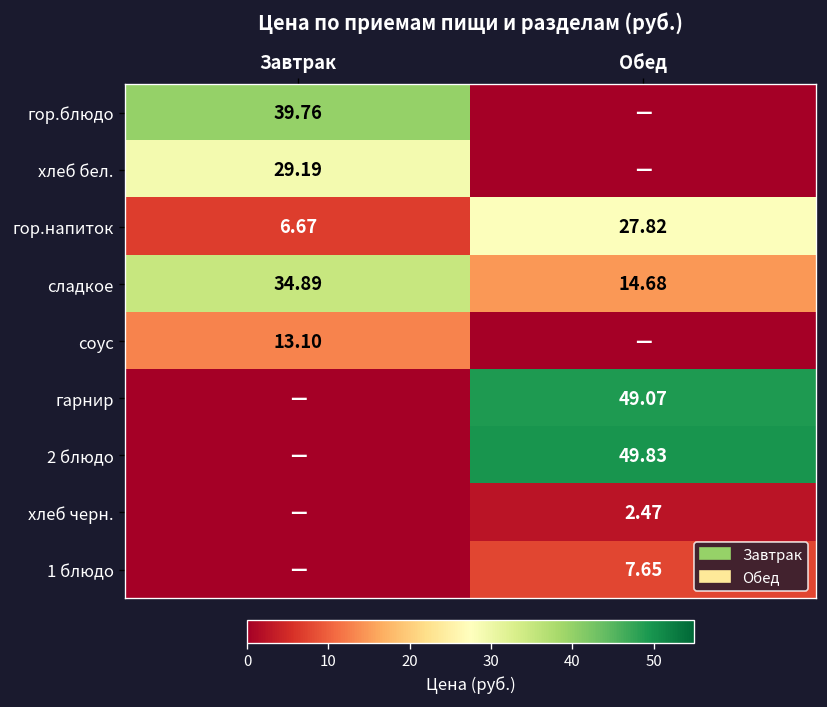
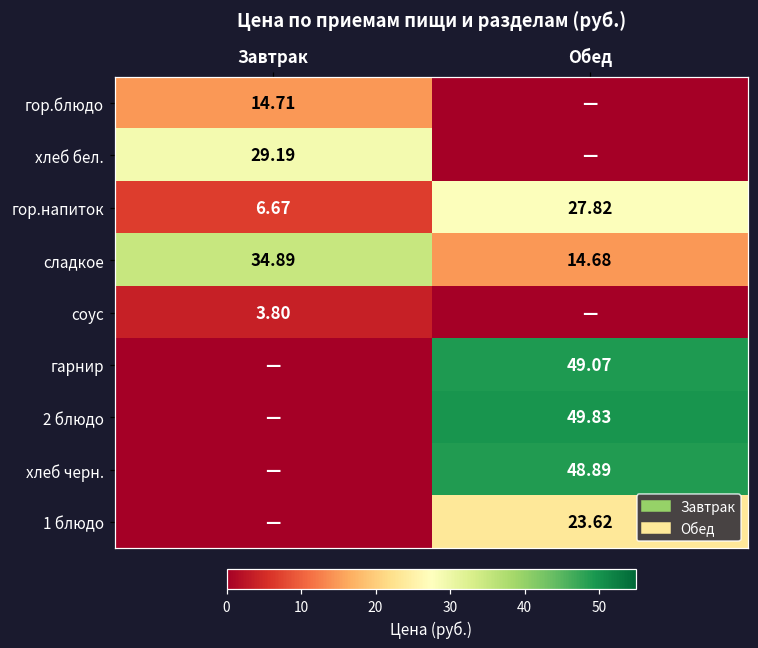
гор.блюдо, Завтрак: 39.76 -> 14.71
соус, Завтрак: 13.10 -> 3.80
хлеб черн., Обед: 2.47 -> 48.89
1 блюдо, Обед: 7.65 -> 23.62
